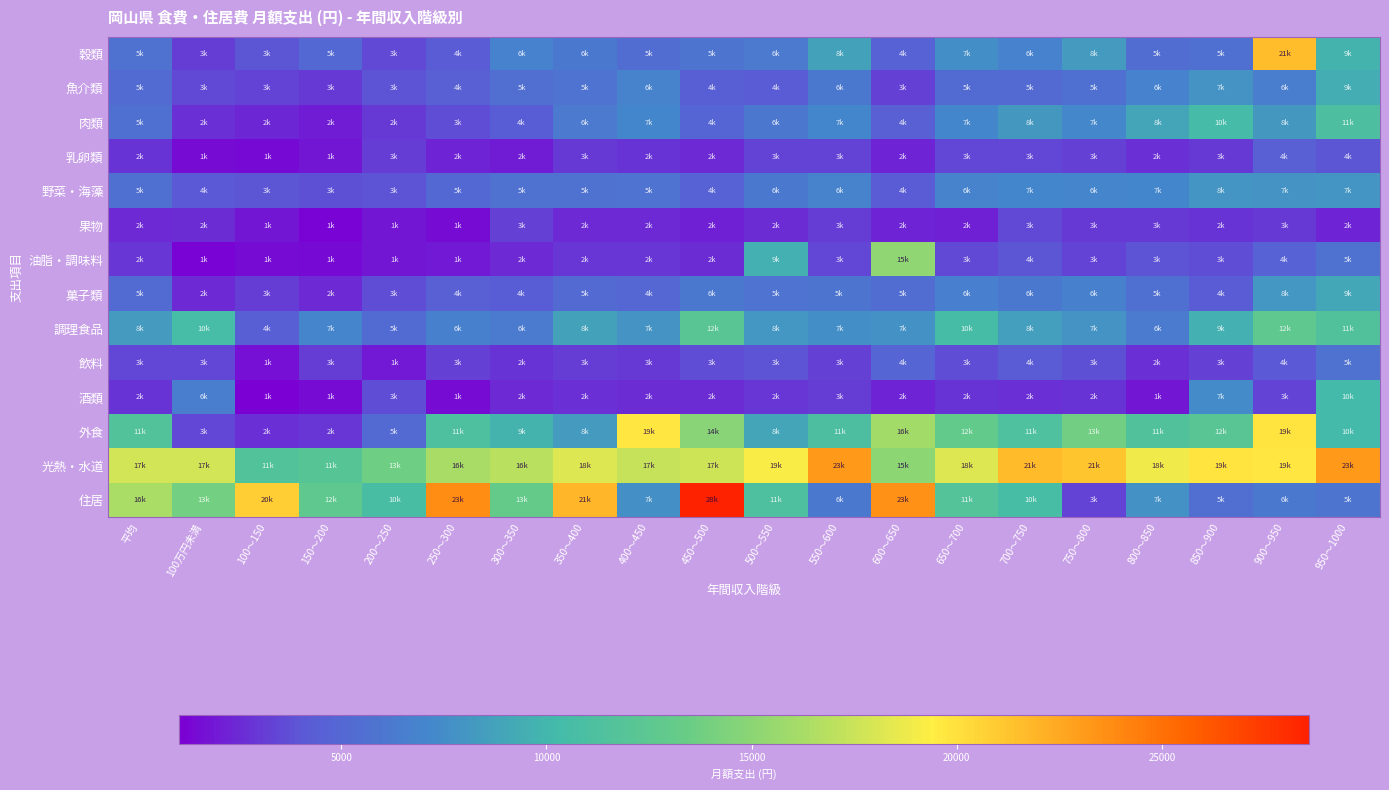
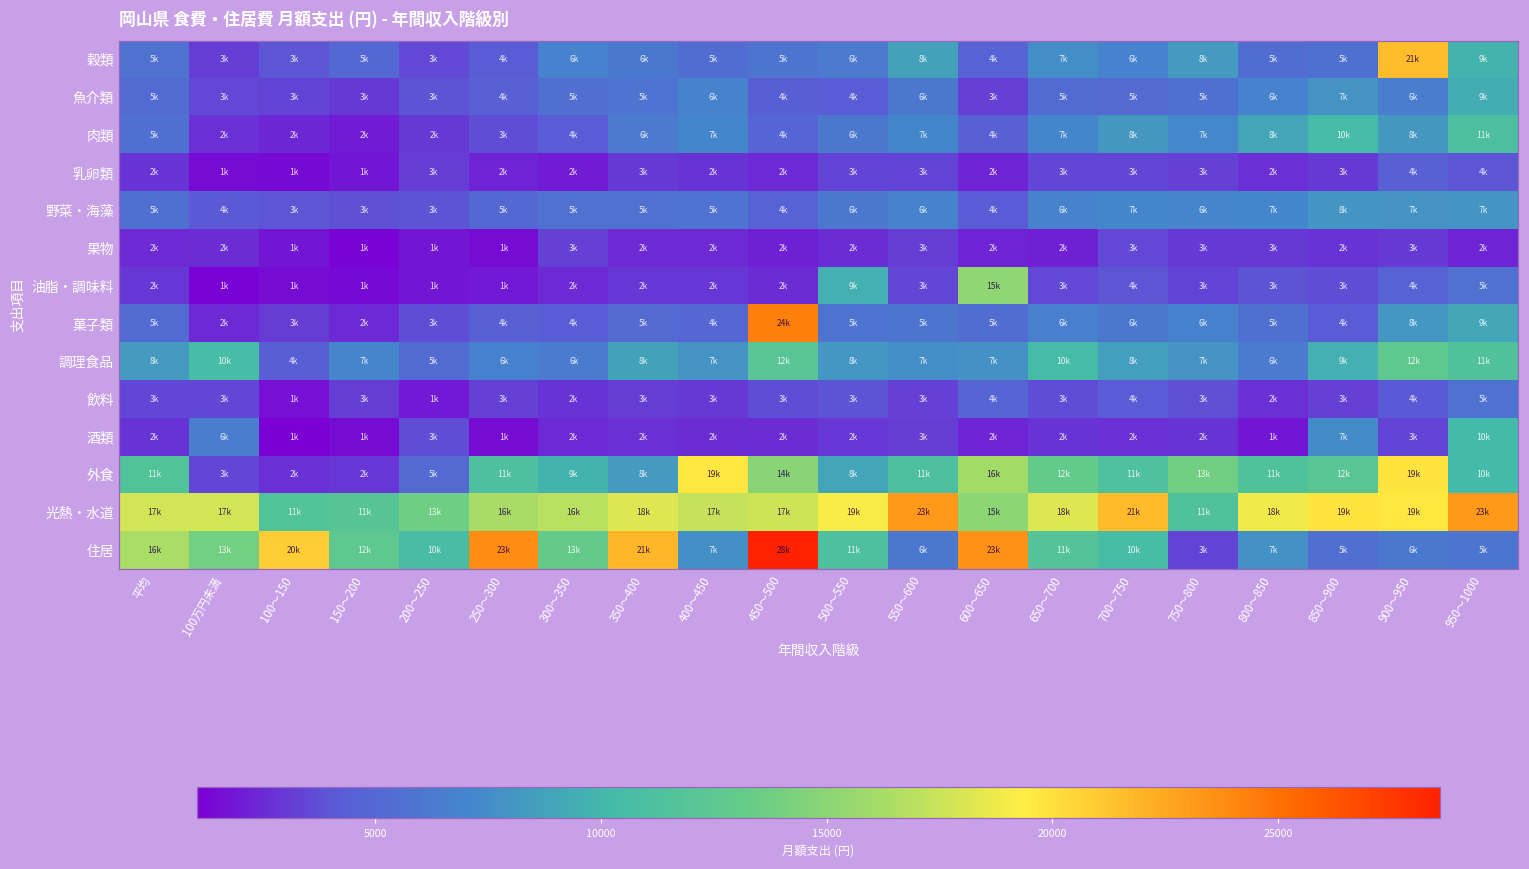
菓子類, 450～500: 6k -> 24k
光熱・水道, 750～800: 21k -> 11k
